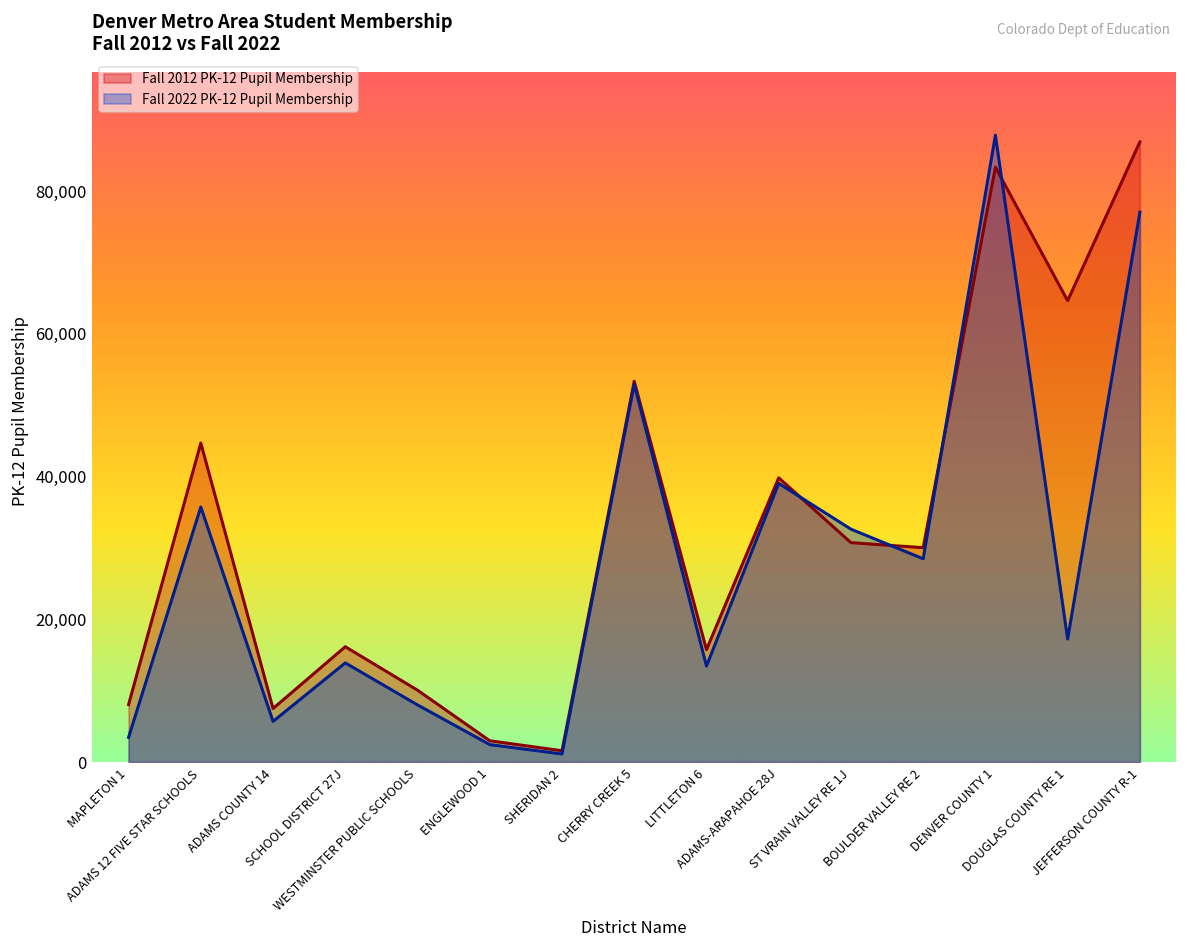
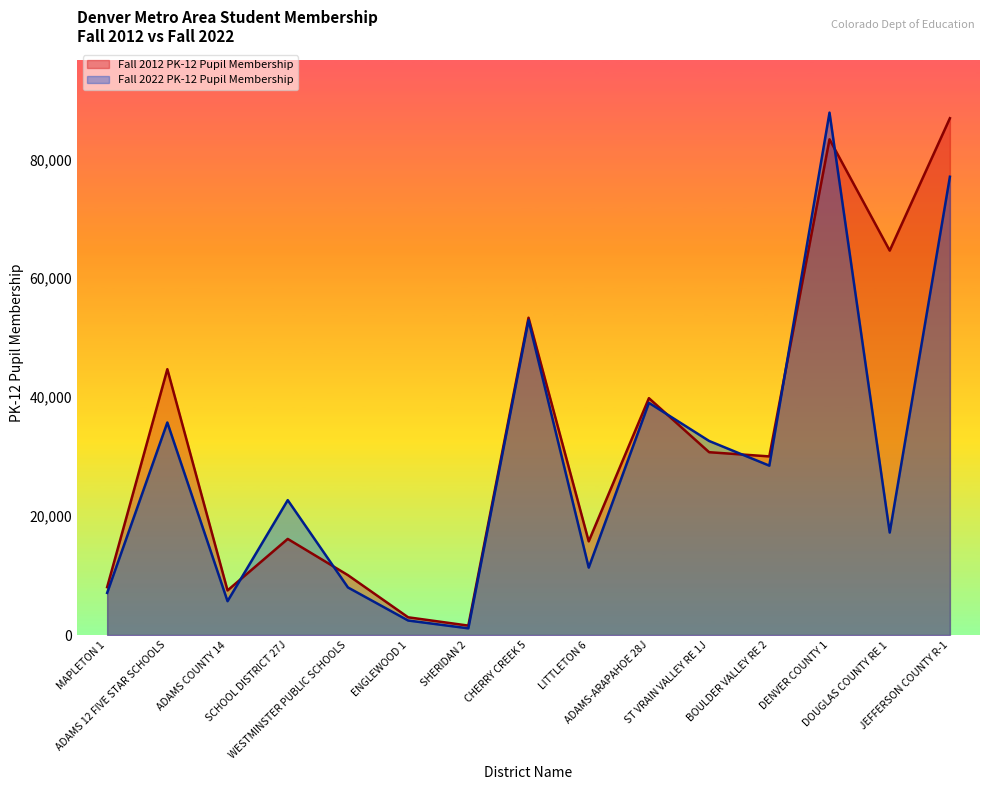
Fall 2022 PK-12 Pupil Membership, MAPLETON 1: 3,000 -> 7,000
Fall 2022 PK-12 Pupil Membership, SCHOOL DISTRICT 27J: 14,000 -> 23,000
Fall 2022 PK-12 Pupil Membership, LITTLETON 6: 13,000 -> 11,000
